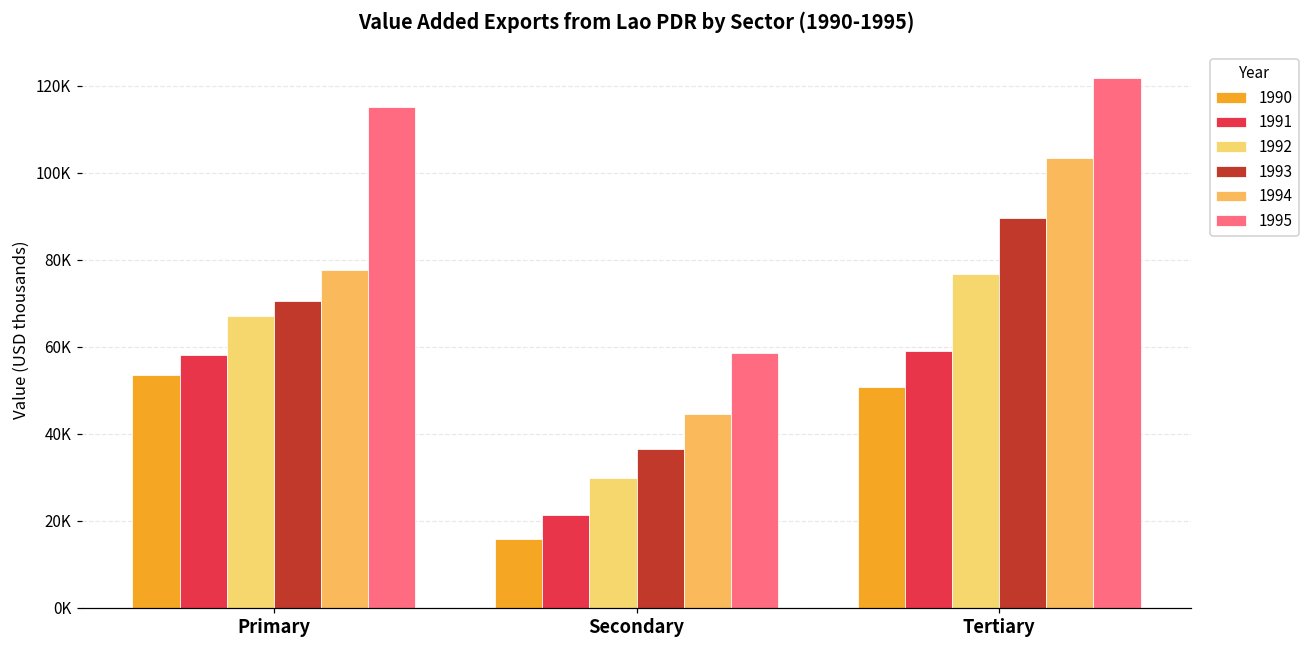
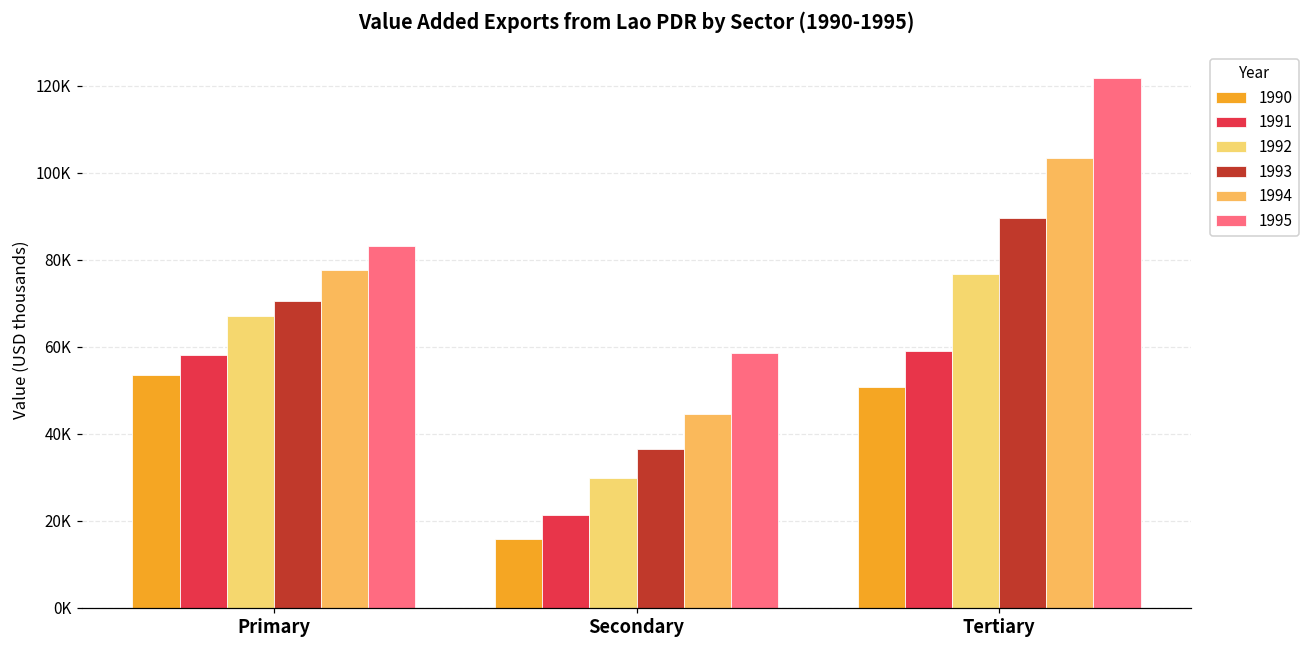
1995, Primary: 115000 -> 83000
